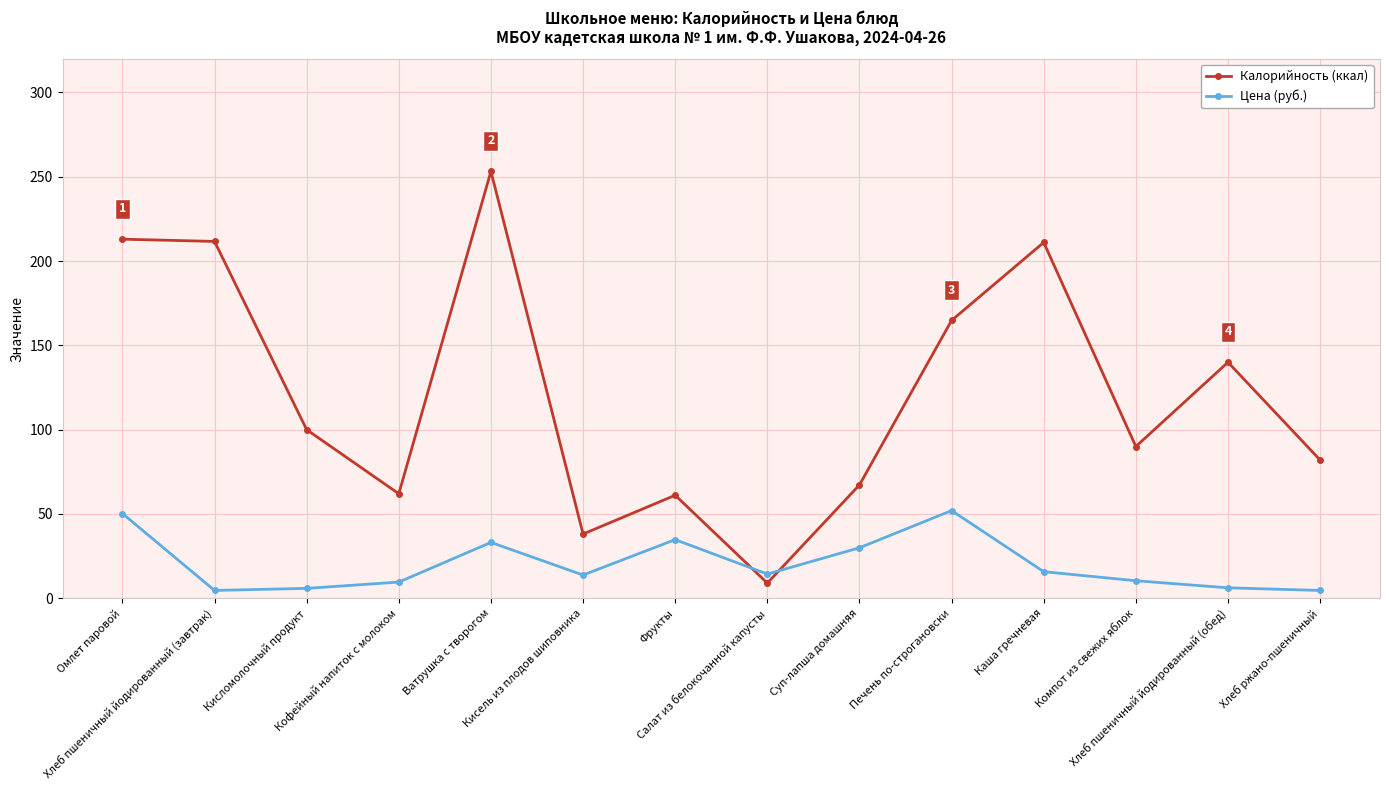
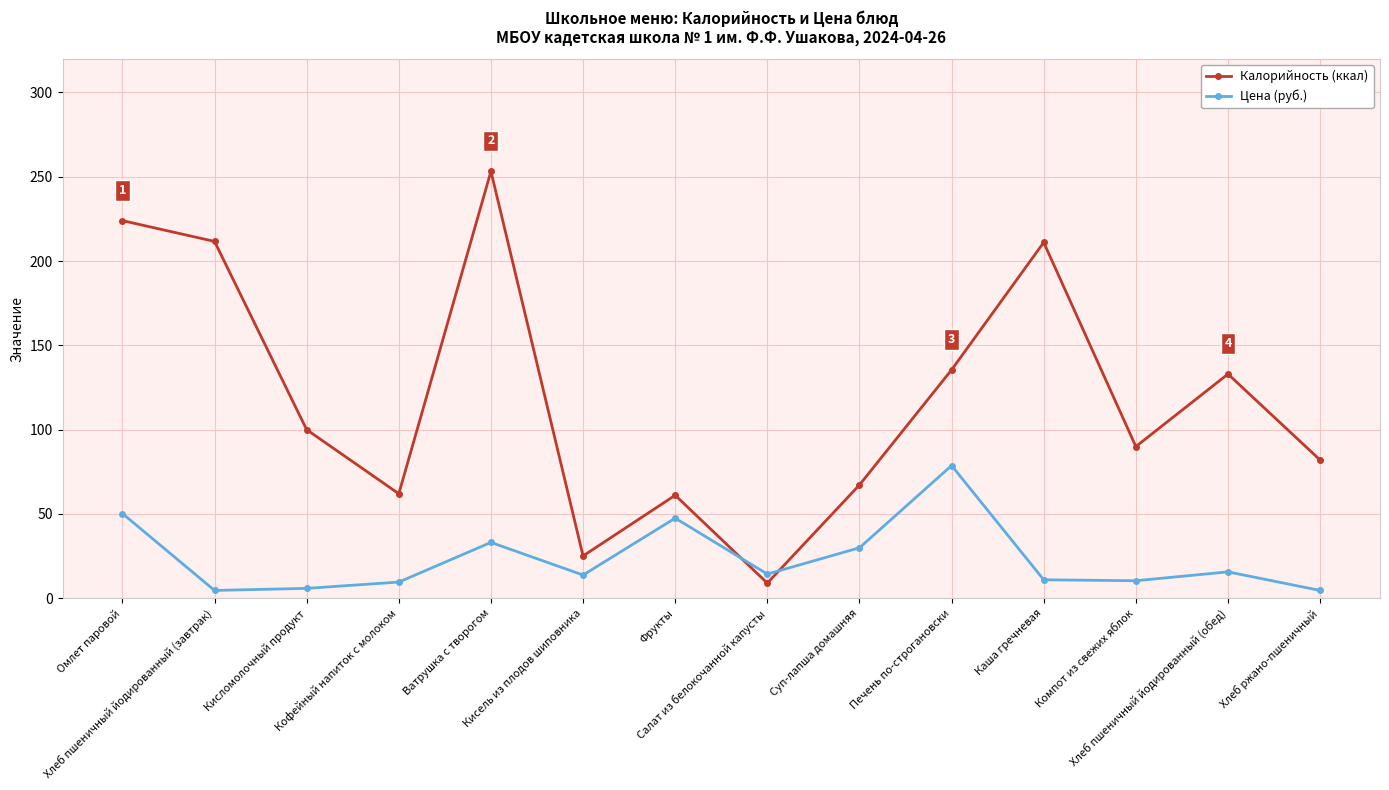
Калорийность (ккал), Омлет паровой: 213 -> 224
Калорийность (ккал), Кисель из плодов шиповника: 38 -> 25
Цена (руб.), Фрукты: 35 -> 48
Калорийность (ккал), Печень по-строгановски: 165 -> 136
Цена (руб.), Печень по-строгановски: 52 -> 79
Цена (руб.), Каша гречневая: 16 -> 11
Калорийность (ккал), Хлеб пшеничный йодированный (обед): 140 -> 133
Цена (руб.), Хлеб пшеничный йодированный (обед): 6 -> 16
